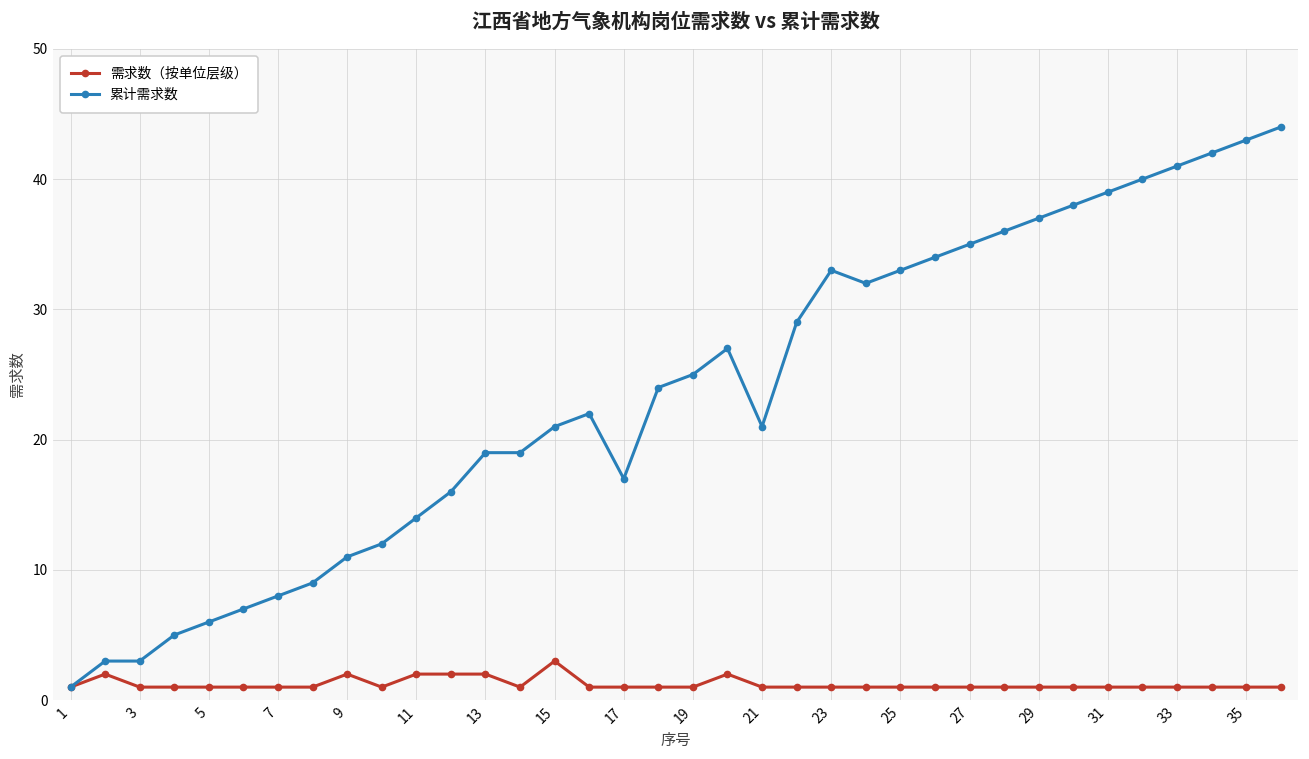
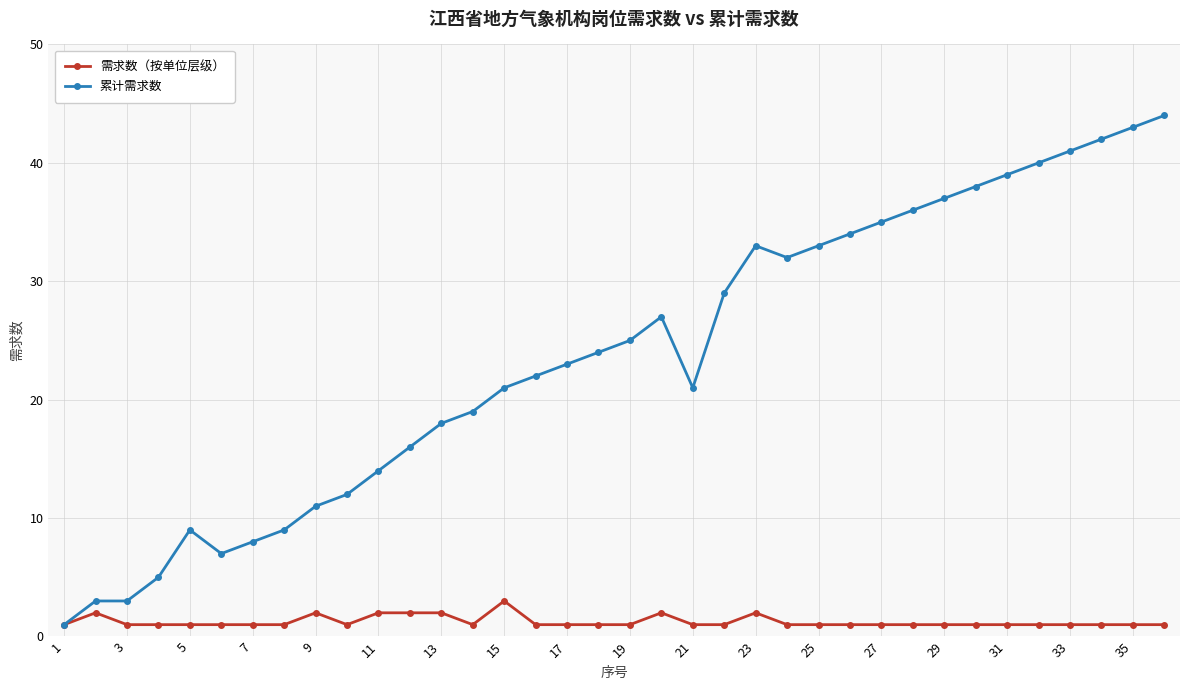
累计需求数, 5: 6 -> 9
累计需求数, 13: 19 -> 18
累计需求数, 17: 17 -> 23
需求数（按单位层级）, 23: 1 -> 2
